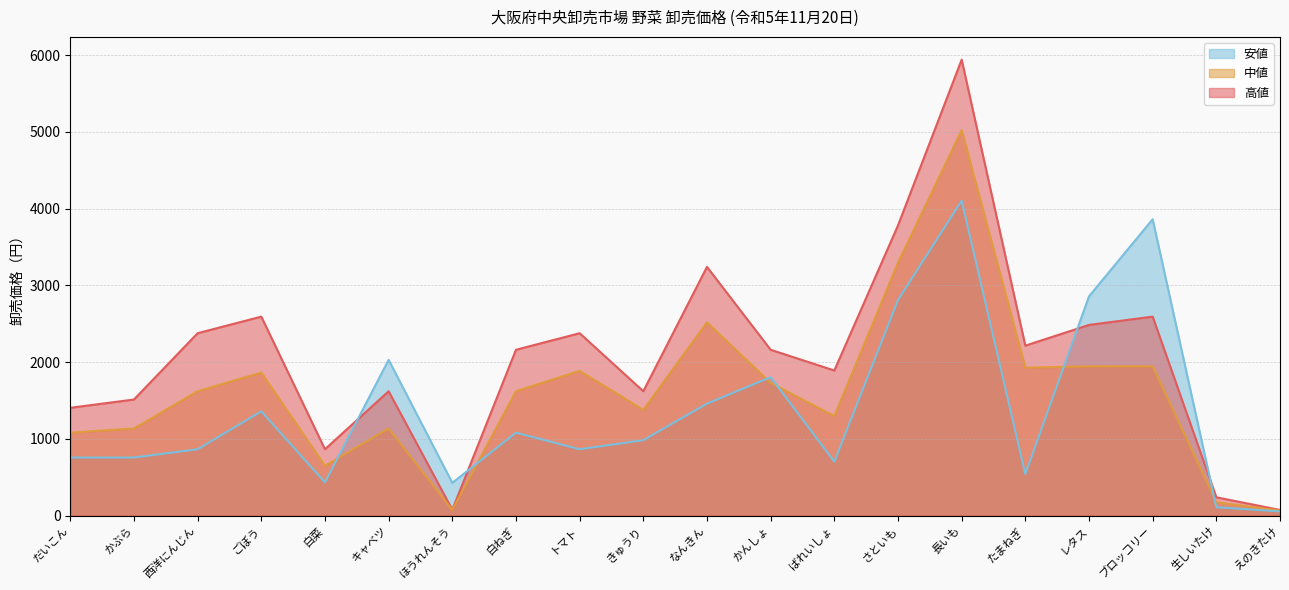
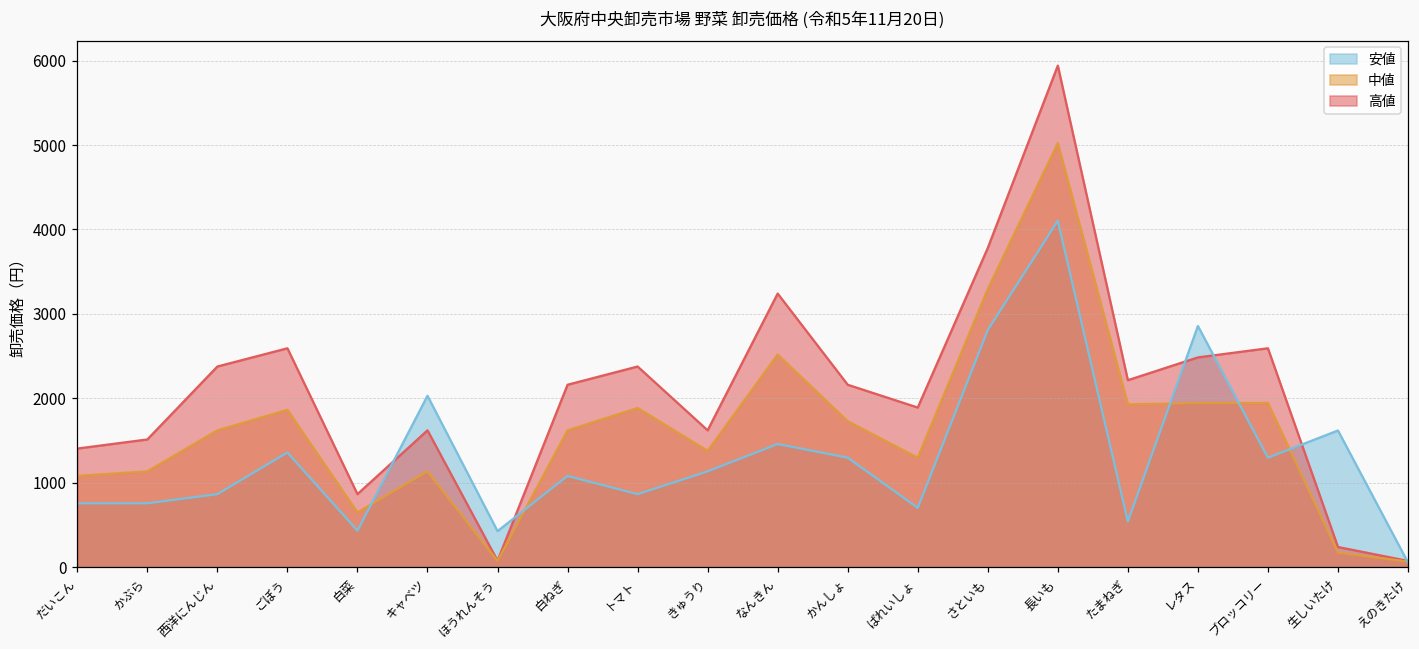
安値, きゅうり: 1000 -> 1100
安値, かんしょ: 1800 -> 1300
安値, ブロッコリー: 3900 -> 1300
安値, 生しいたけ: 100 -> 1600
